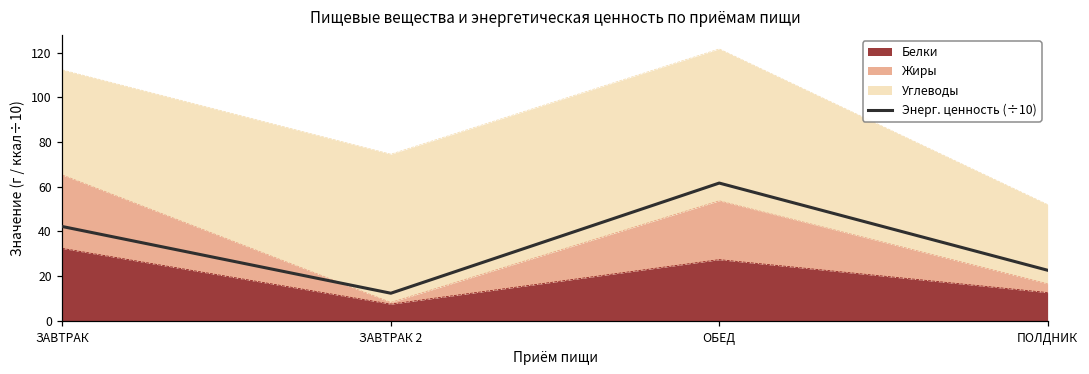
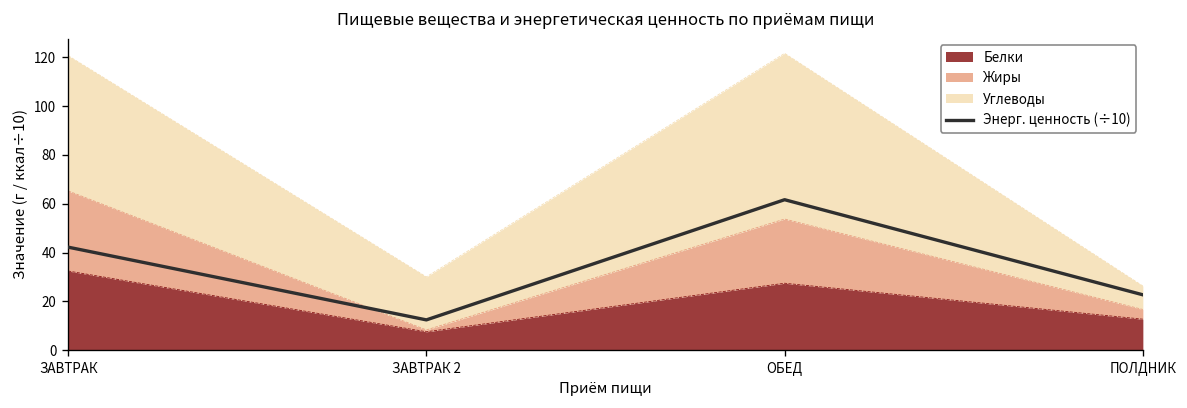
Углеводы, ЗАВТРАК: 47 -> 55
Углеводы, ЗАВТРАК 2: 66 -> 22
Углеводы, ПОЛДНИК: 35 -> 10
